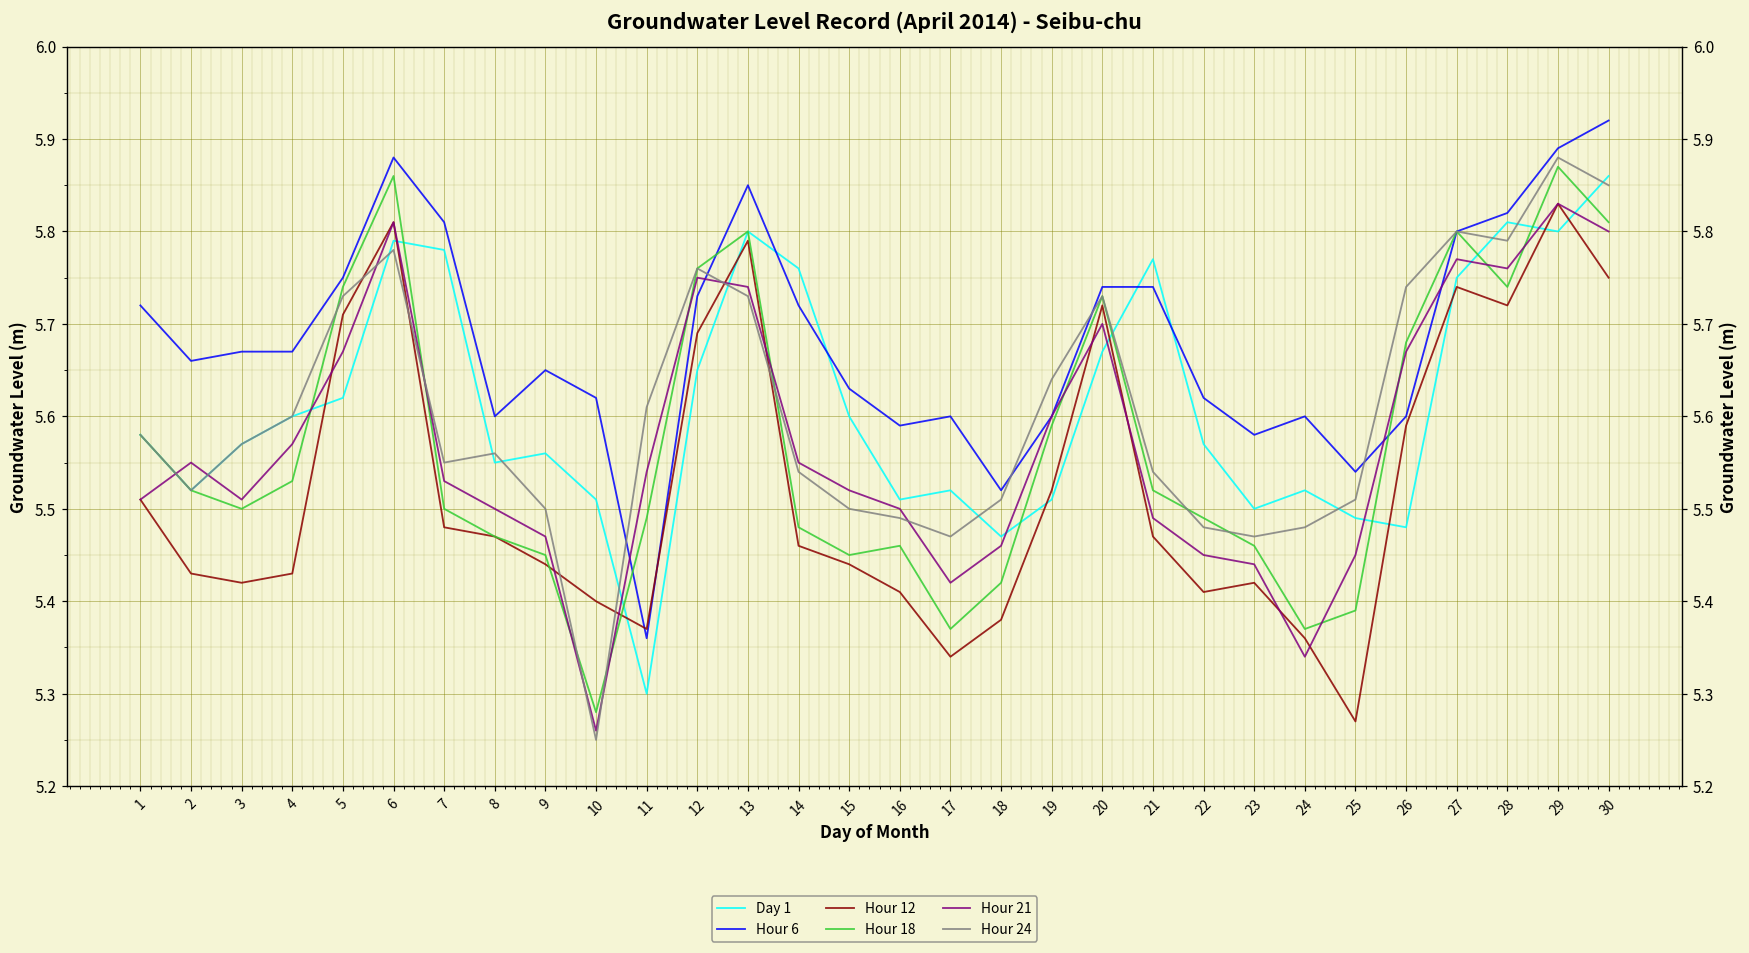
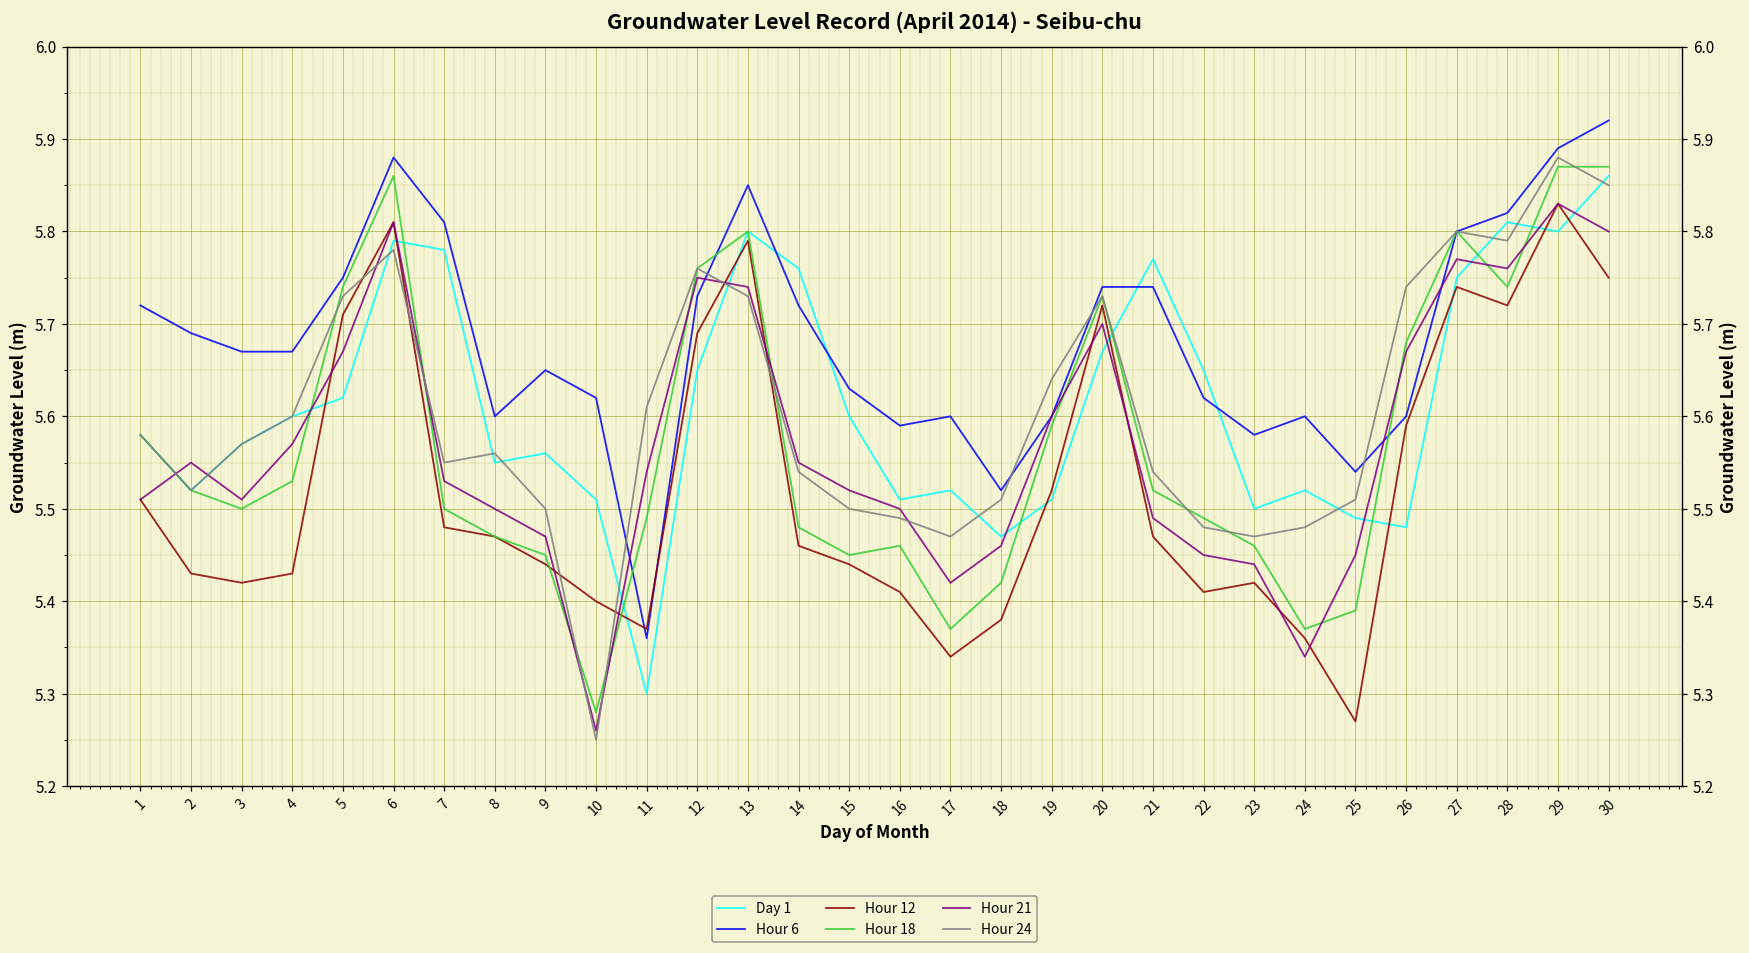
Hour 6, 2: 5.66 -> 5.69
Day 1, 22: 5.57 -> 5.65
Hour 18, 30: 5.81 -> 5.87
